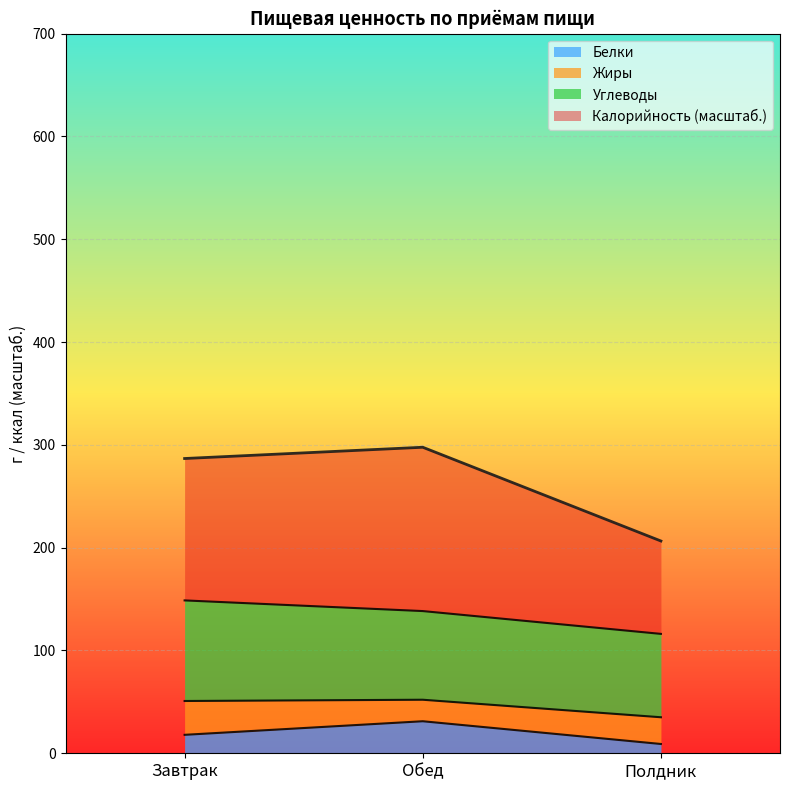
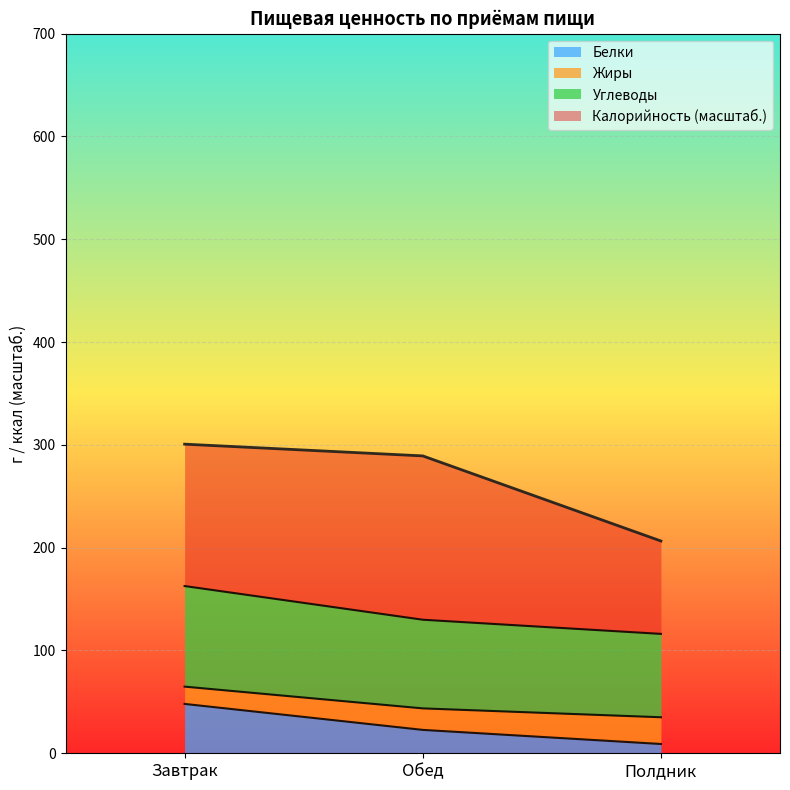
Белки, Завтрак: 18 -> 48
Жиры, Завтрак: 33 -> 17
Белки, Обед: 31 -> 23
